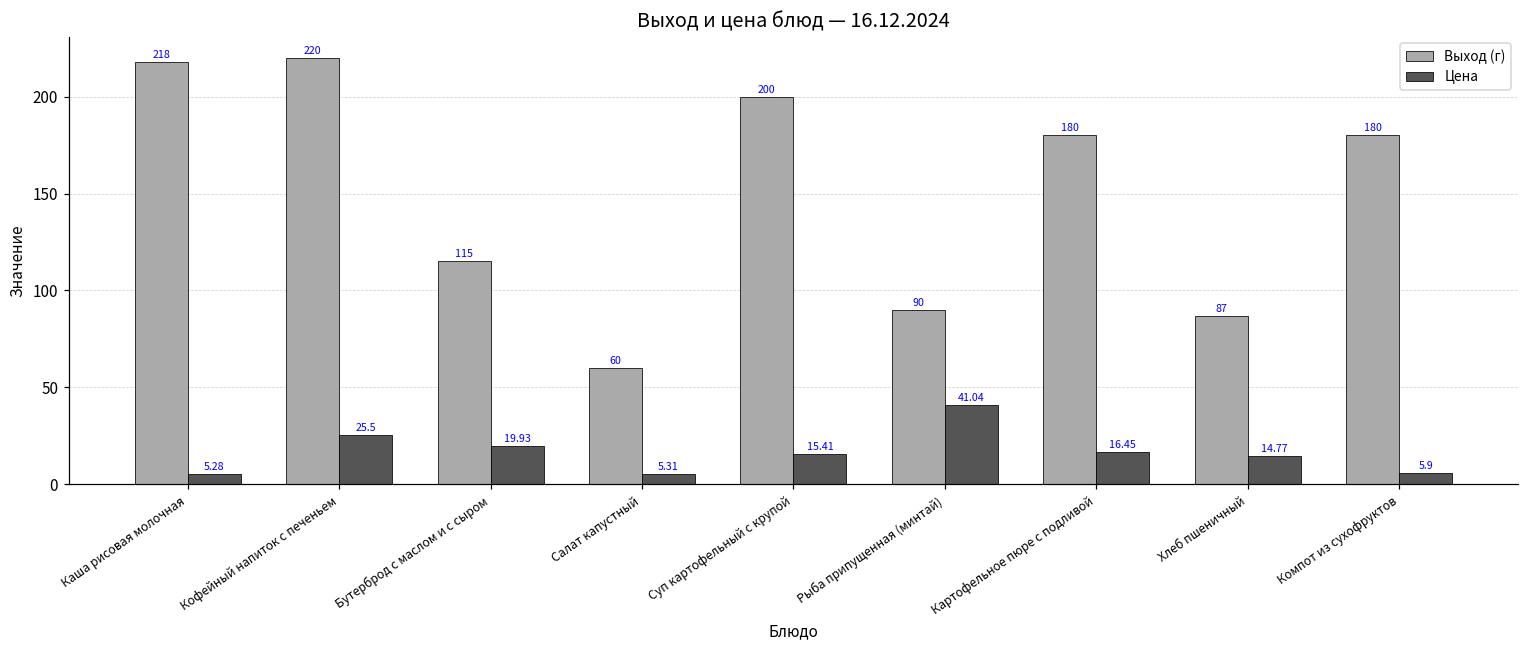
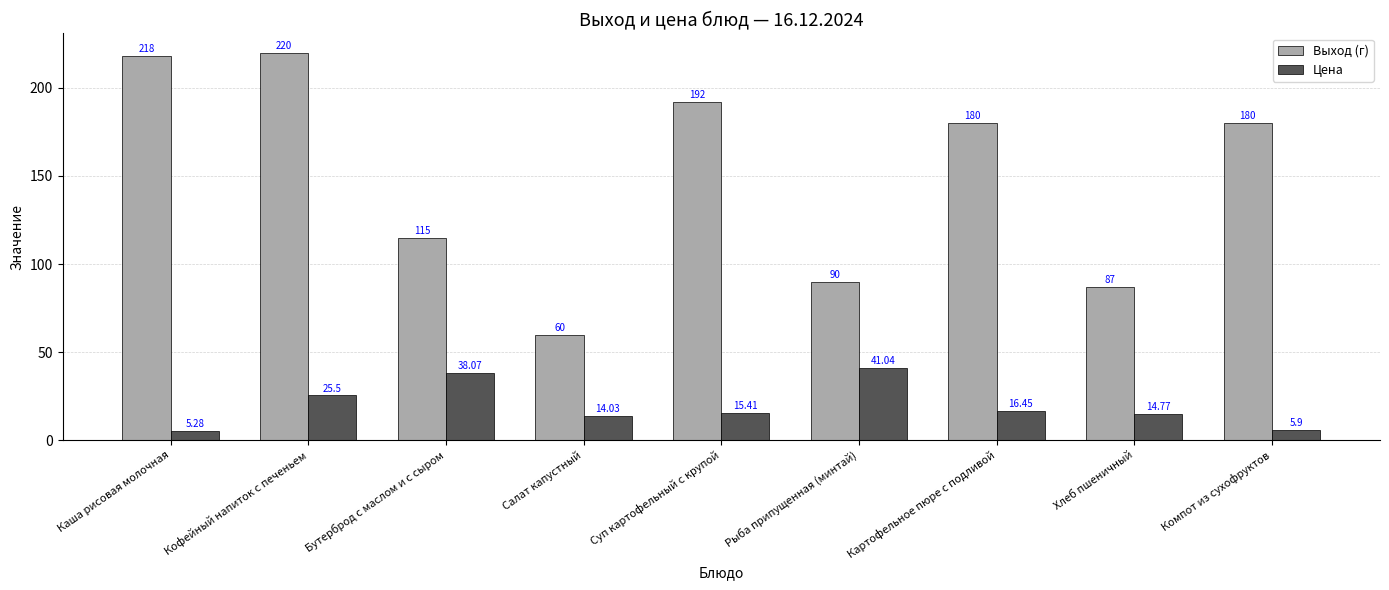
Цена, Бутерброд с маслом и с сыром: 19.93 -> 38.07
Цена, Салат капустный: 5.31 -> 14.03
Выход (г), Суп картофельный с крупой: 200 -> 192
